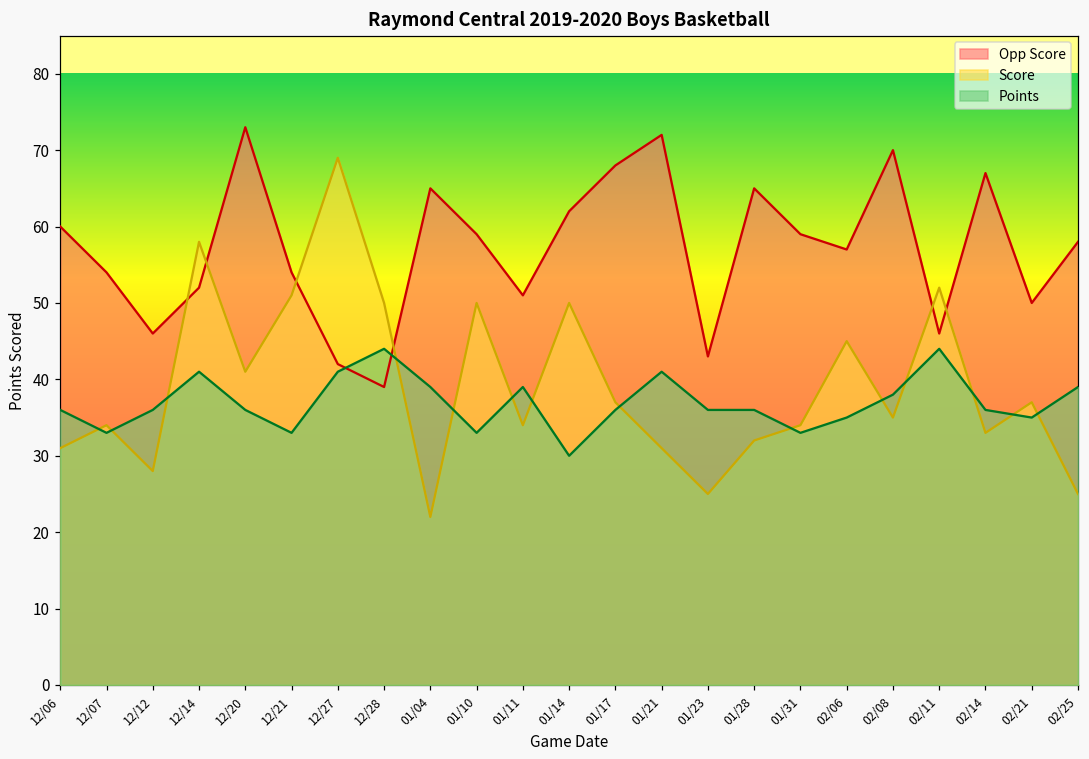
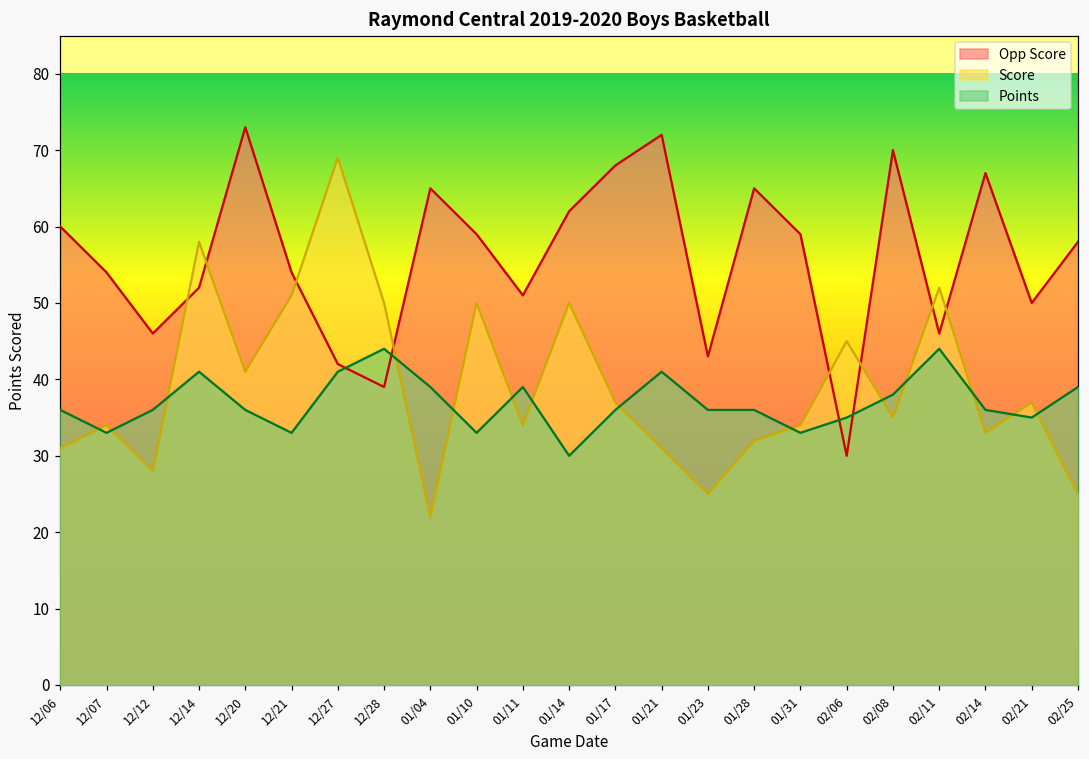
Opp Score, 02/06: 57 -> 30
